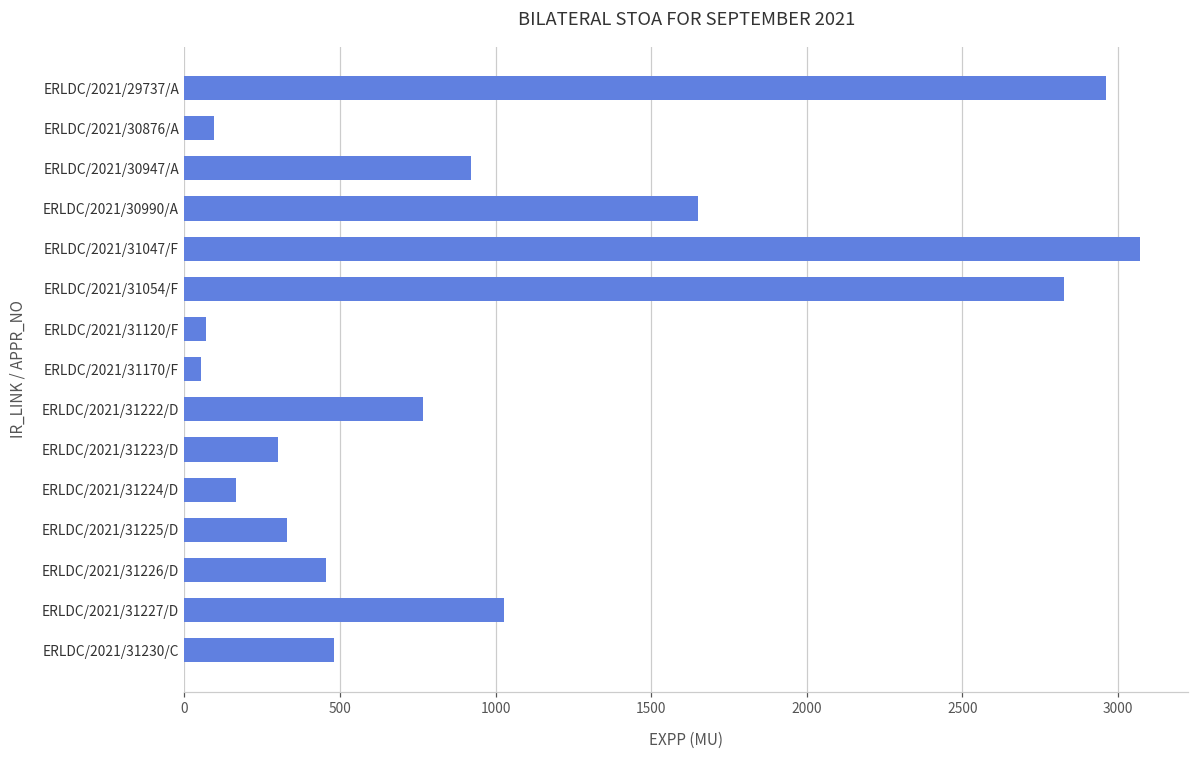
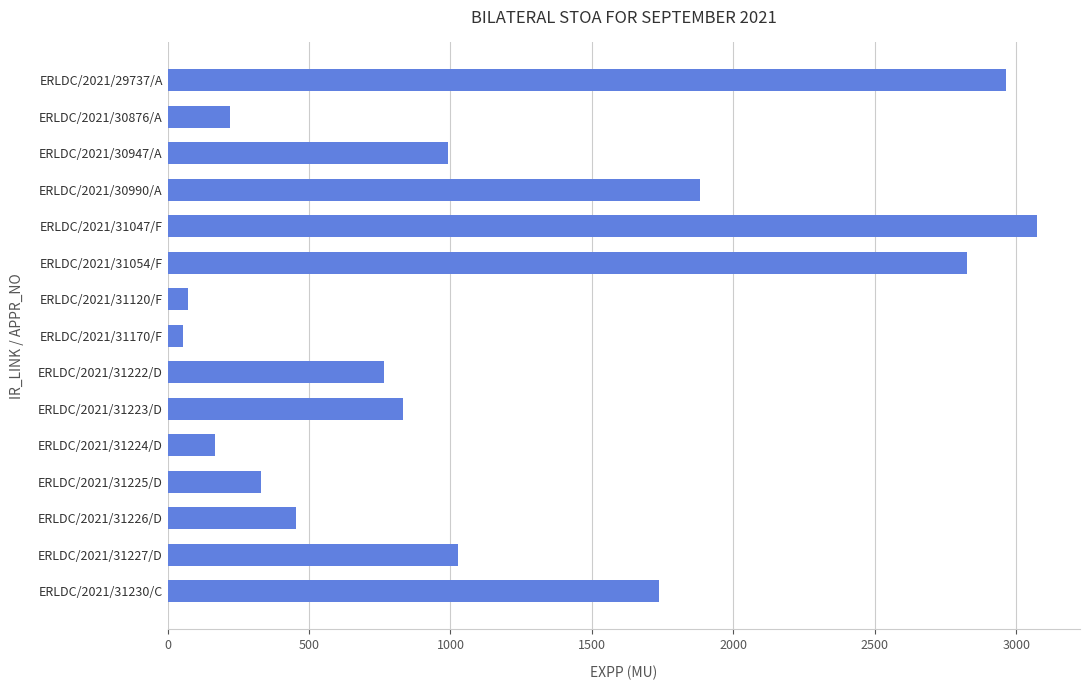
ERLDC/2021/30876/A: 100 -> 220
ERLDC/2021/30947/A: 920 -> 990
ERLDC/2021/30990/A: 1650 -> 1880
ERLDC/2021/31223/D: 300 -> 830
ERLDC/2021/31230/C: 480 -> 1740
